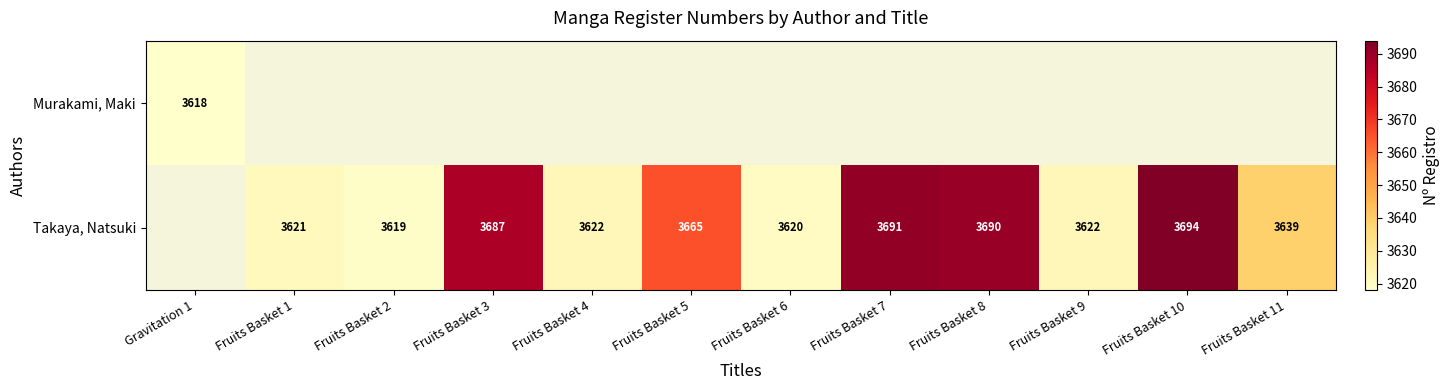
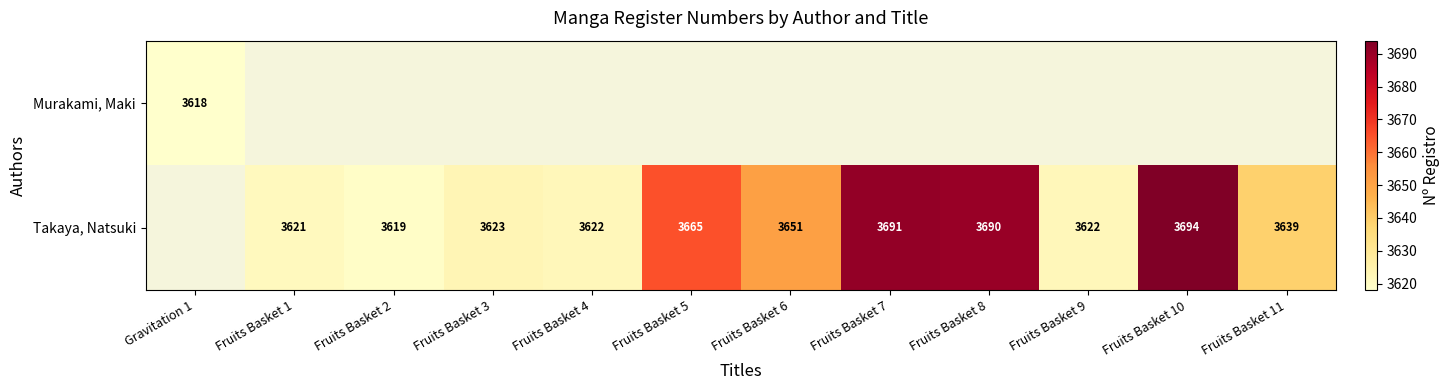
Takaya, Natsuki, Fruits Basket 3: 3687 -> 3623
Takaya, Natsuki, Fruits Basket 6: 3620 -> 3651
